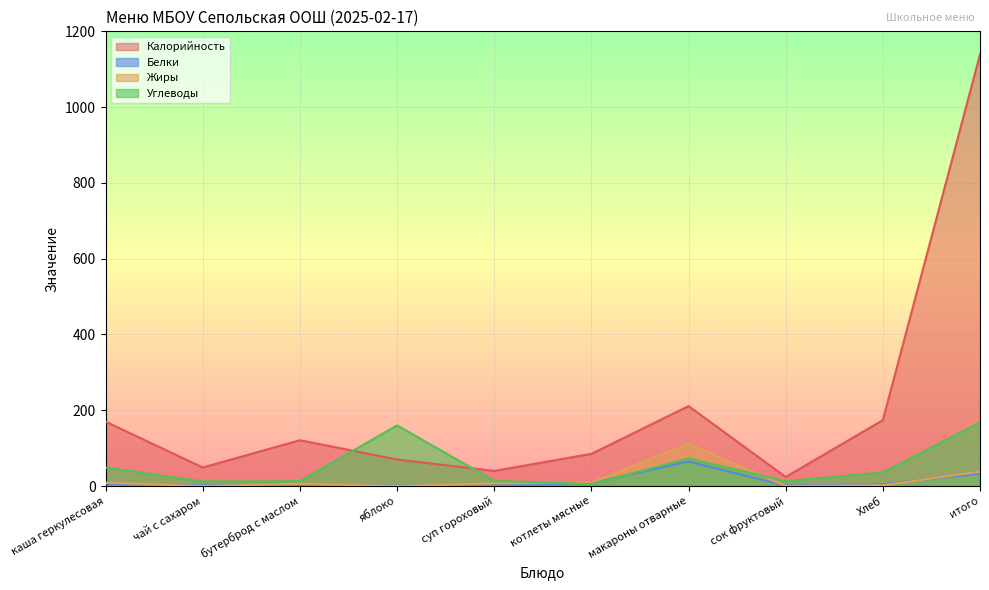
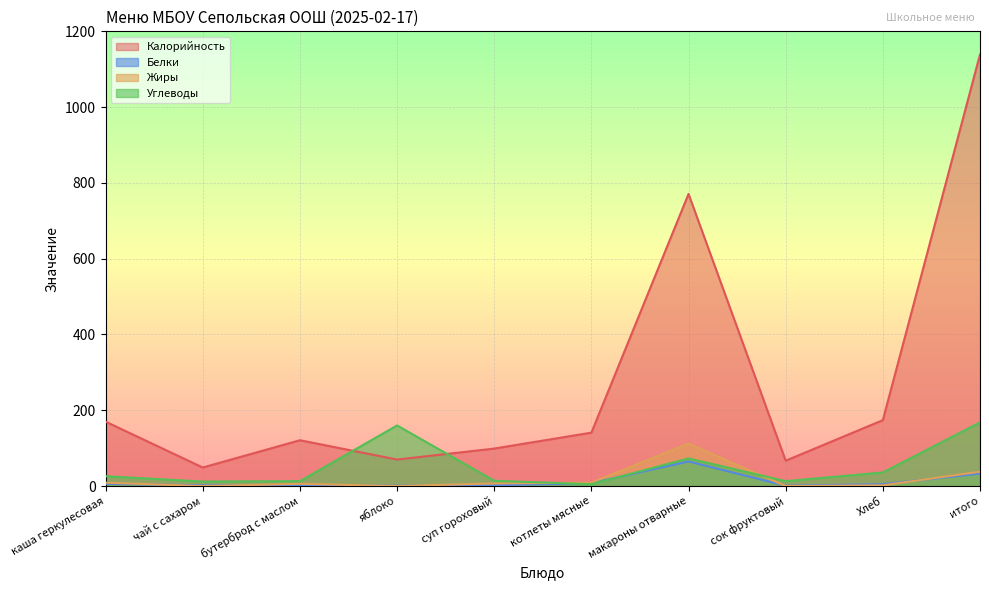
Углеводы, каша геркулесовая: 50 -> 30
Калорийность, суп гороховый: 40 -> 100
Калорийность, котлеты мясные: 90 -> 140
Калорийность, макароны отварные: 210 -> 770
Калорийность, сок фруктовый: 20 -> 70
